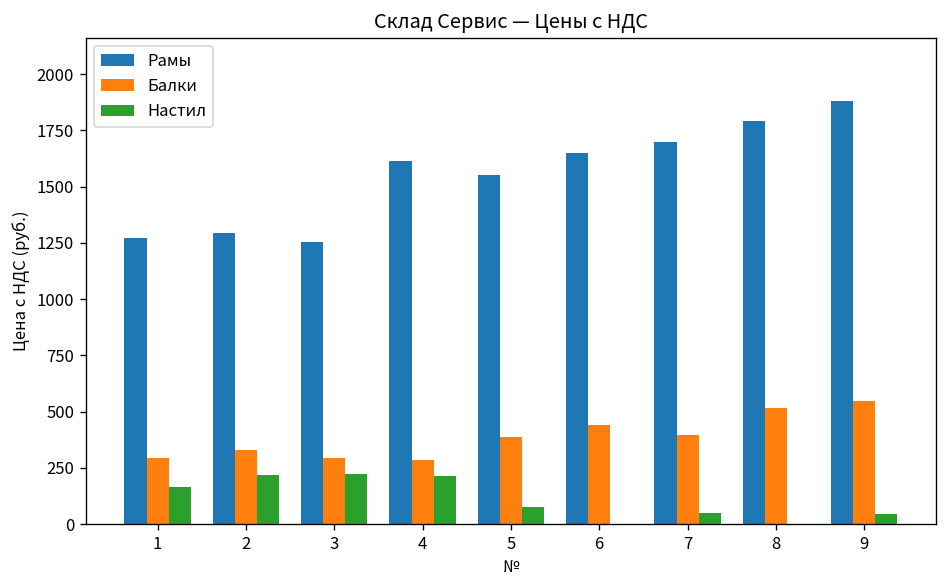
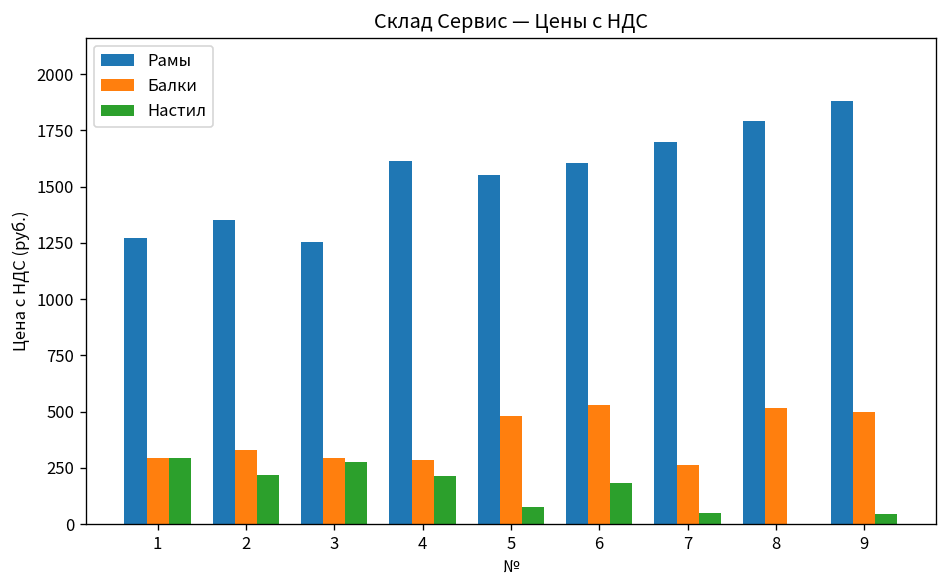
Настил, 1: 170 -> 290
Рамы, 2: 1290 -> 1350
Настил, 3: 220 -> 280
Балки, 5: 390 -> 480
Рамы, 6: 1650 -> 1600
Балки, 6: 440 -> 530
Настил, 6: 0 -> 180
Балки, 7: 400 -> 260
Балки, 9: 550 -> 500
